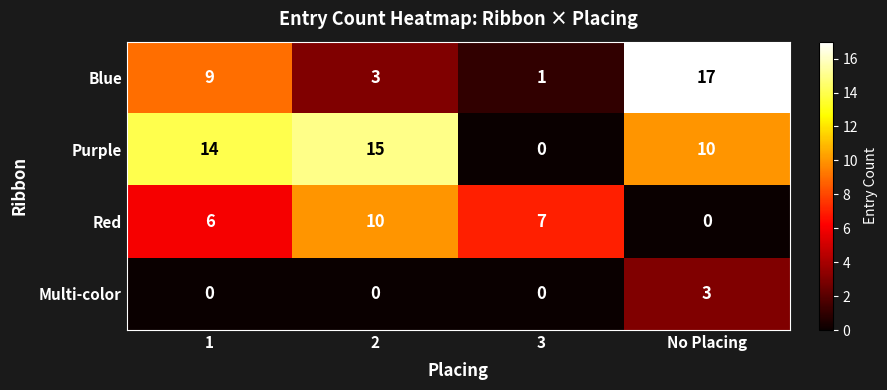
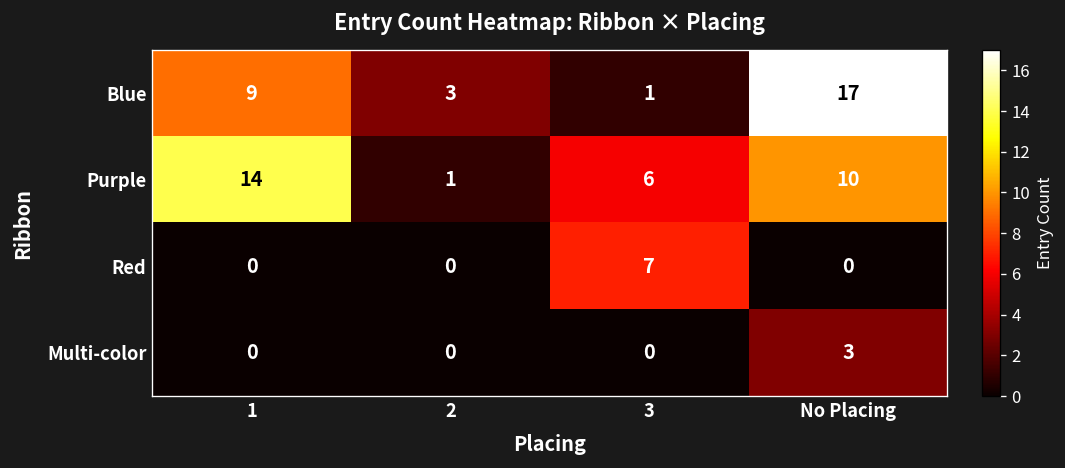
Purple, 2: 15 -> 1
Purple, 3: 0 -> 6
Red, 1: 6 -> 0
Red, 2: 10 -> 0
